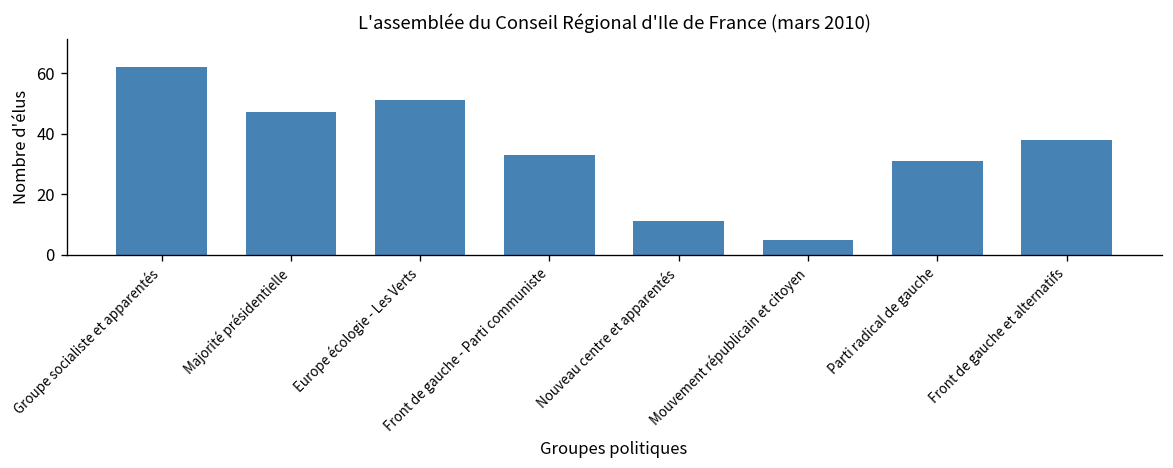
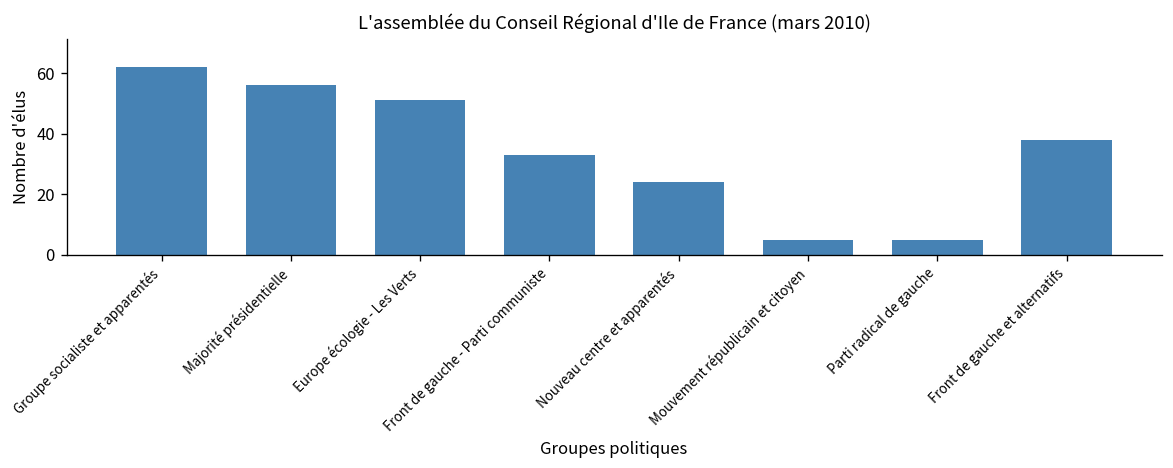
Majorité présidentielle: 47 -> 56
Nouveau centre et apparentés: 11 -> 24
Parti radical de gauche: 31 -> 5
